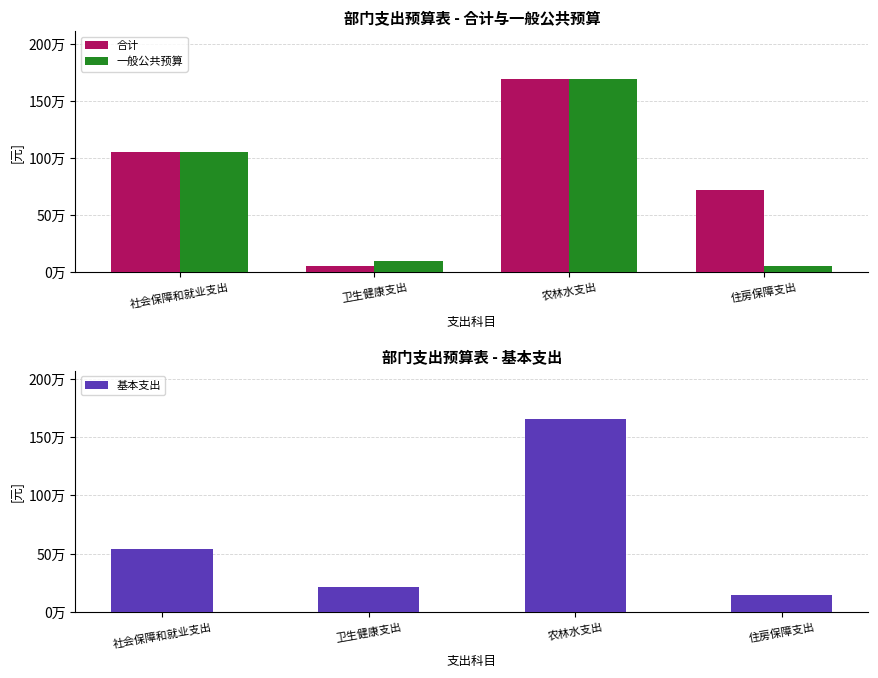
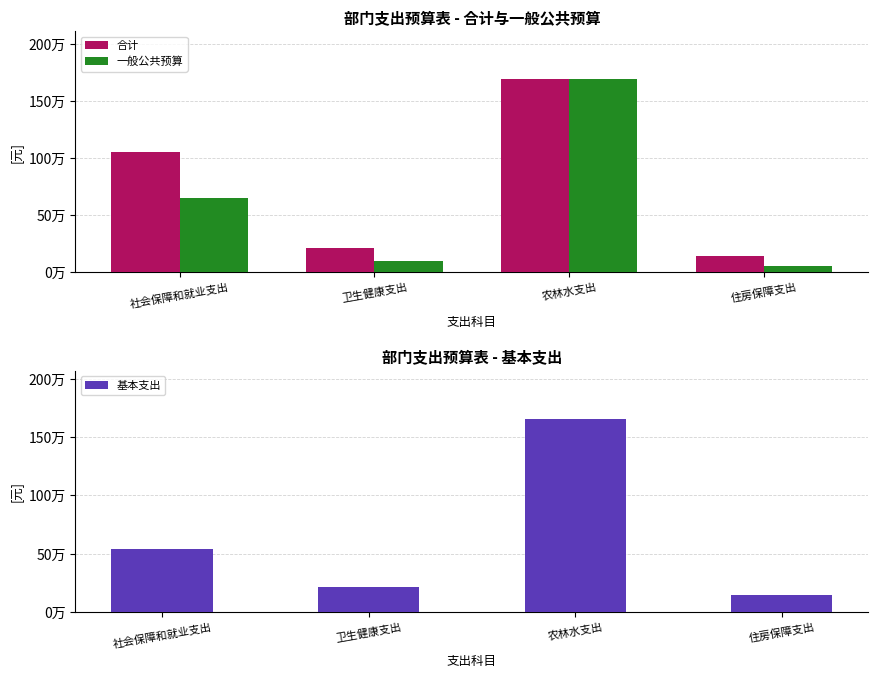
部门支出预算表 - 合计与一般公共预算, 一般公共预算, 社会保障和就业支出: 106万 -> 66万
部门支出预算表 - 合计与一般公共预算, 合计, 卫生健康支出: 5万 -> 22万
部门支出预算表 - 合计与一般公共预算, 合计, 住房保障支出: 73万 -> 15万
